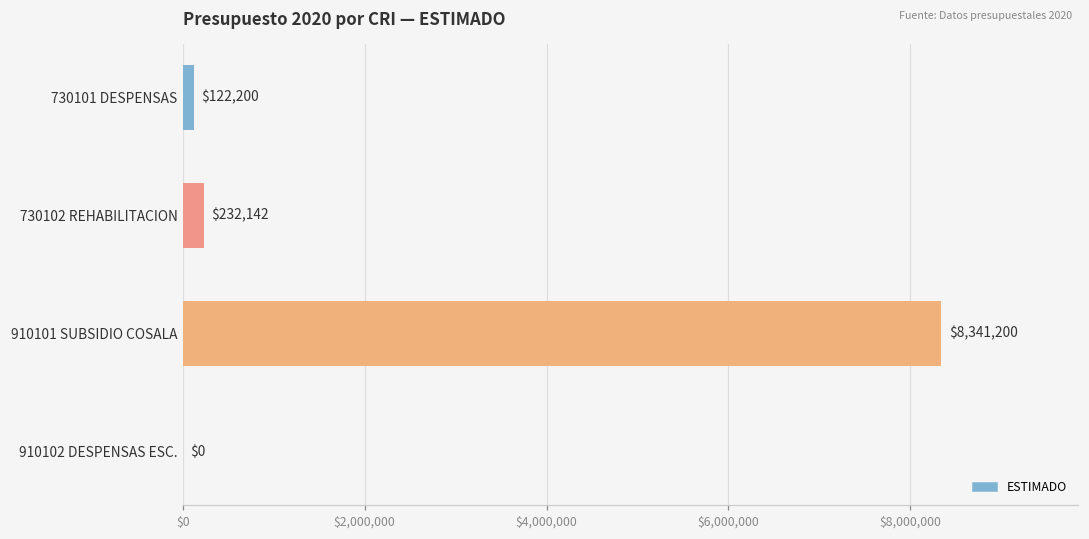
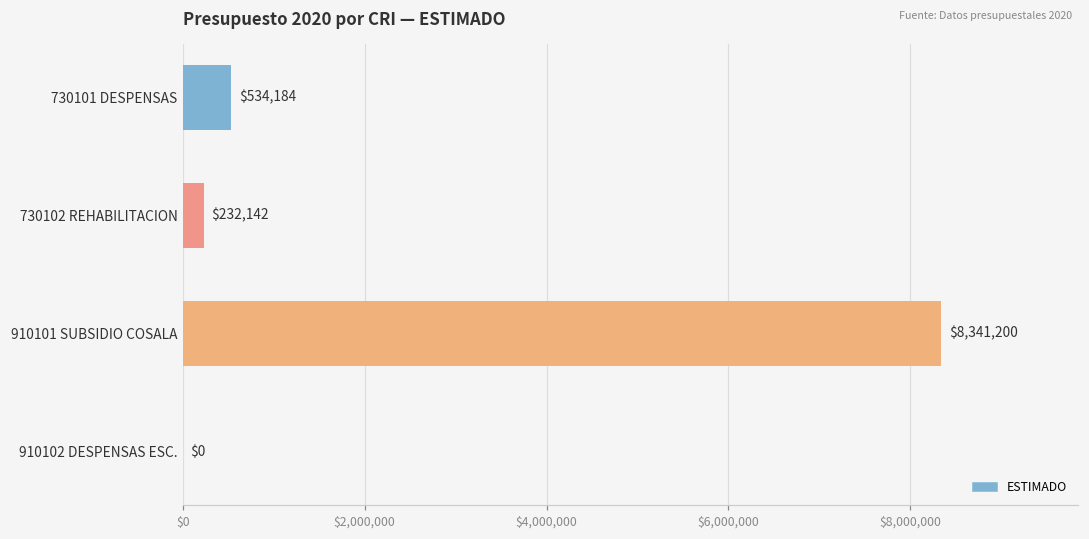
730101 DESPENSAS: $122,200 -> $534,184
